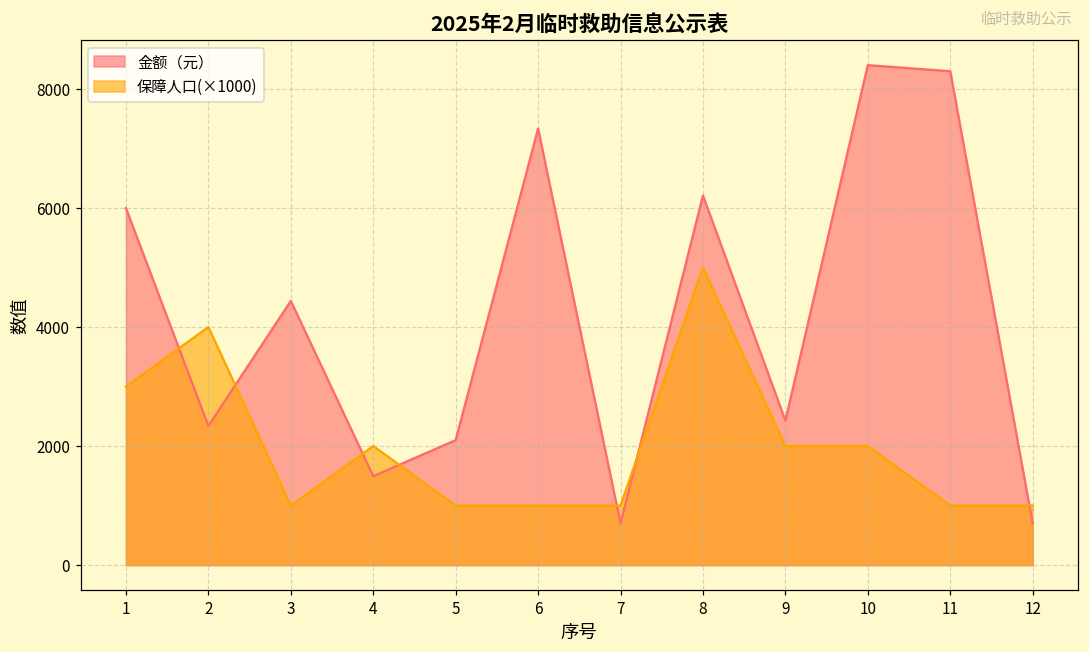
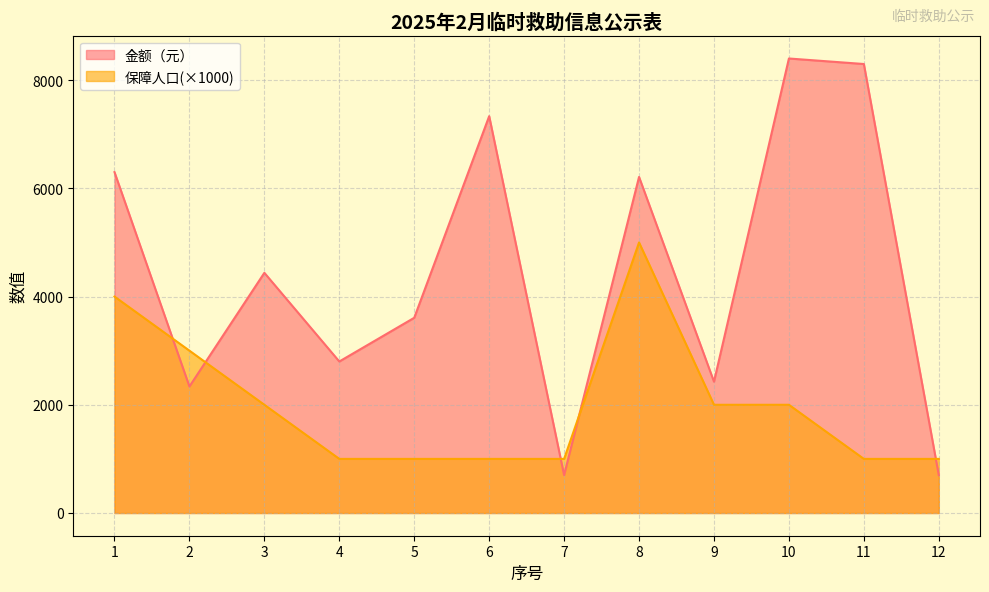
金额（元）, 1: 6000 -> 6300
保障人口(×1000), 1: 3000 -> 4000
保障人口(×1000), 2: 4000 -> 3000
保障人口(×1000), 3: 1000 -> 2000
金额（元）, 4: 1500 -> 2800
保障人口(×1000), 4: 2000 -> 1000
金额（元）, 5: 2100 -> 3600
